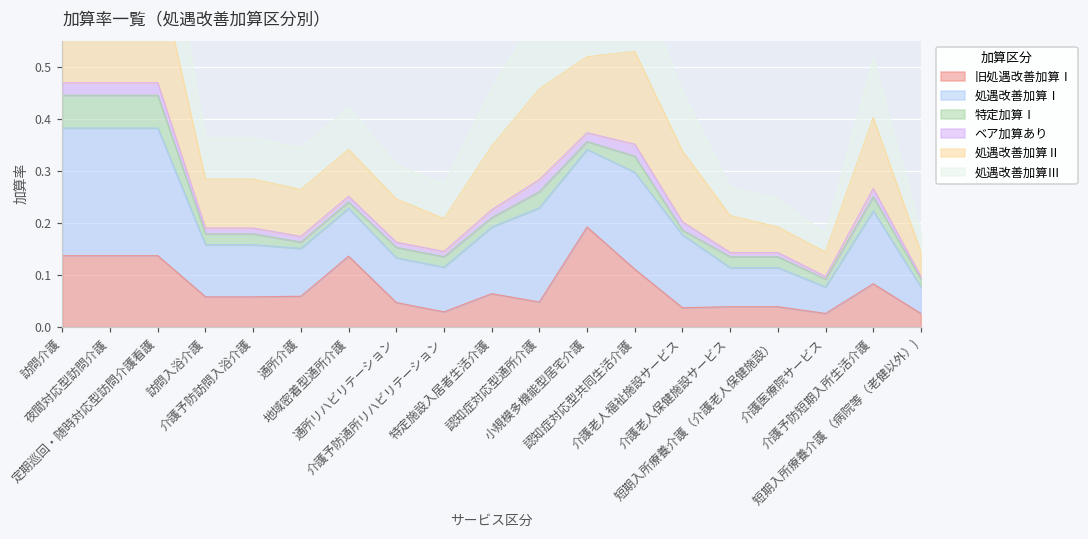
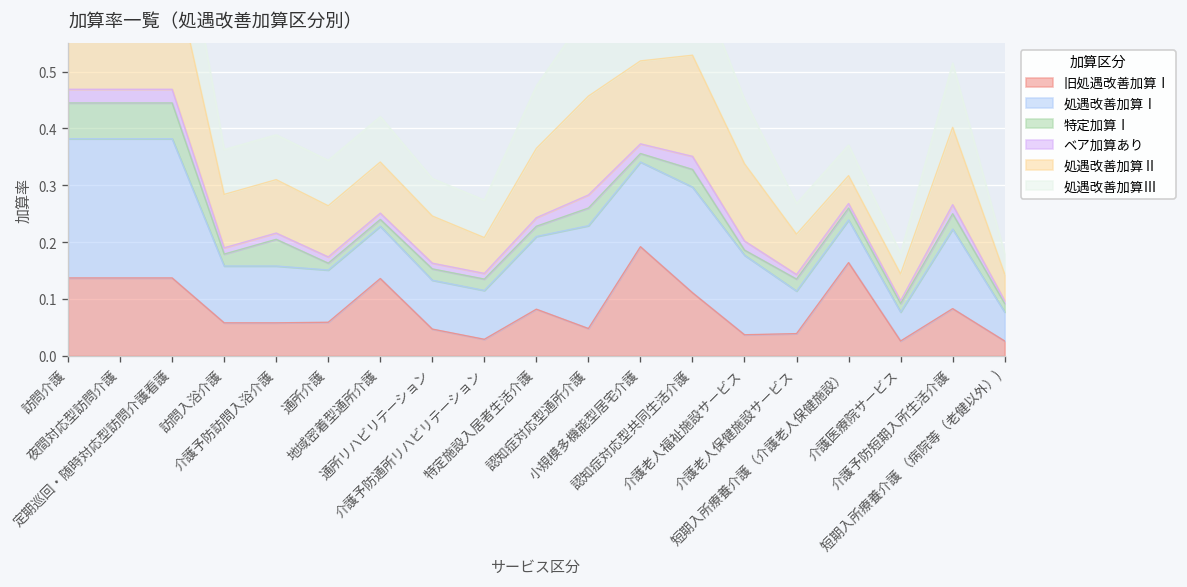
特定加算Ⅰ, 介護予防訪問入浴介護: 0.02 -> 0.05
旧処遇改善加算Ⅰ, 特定施設入居者生活介護: 0.06 -> 0.08
旧処遇改善加算Ⅰ, 短期入所療養介護（介護老人保健施設）: 0.04 -> 0.16
